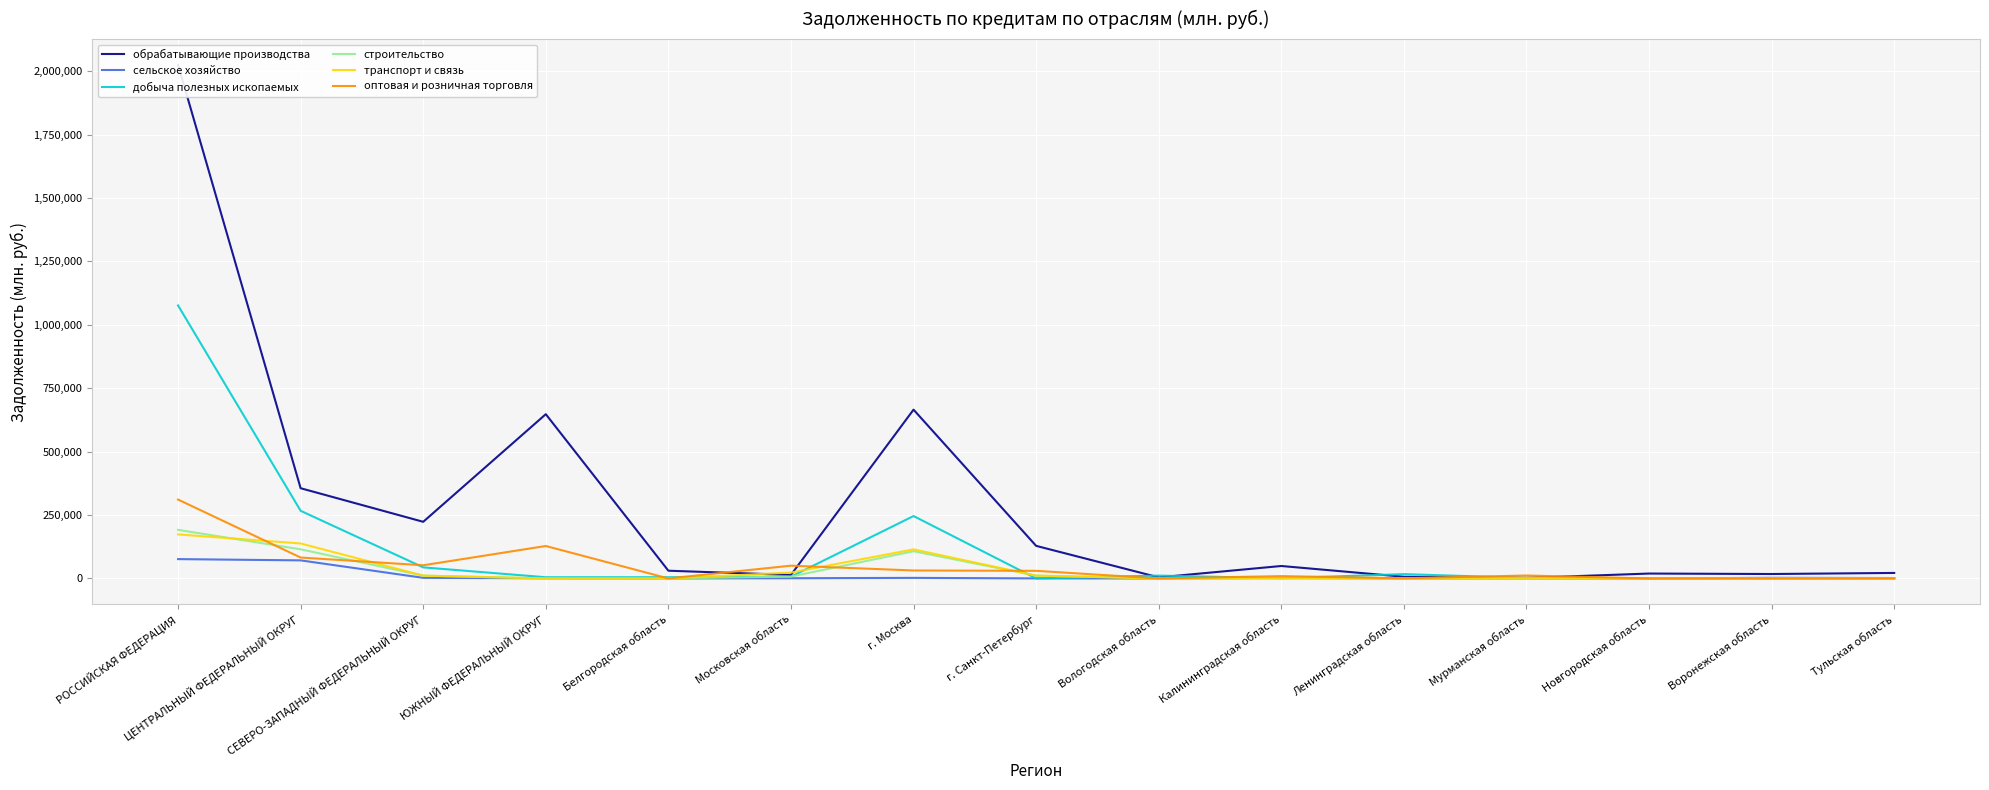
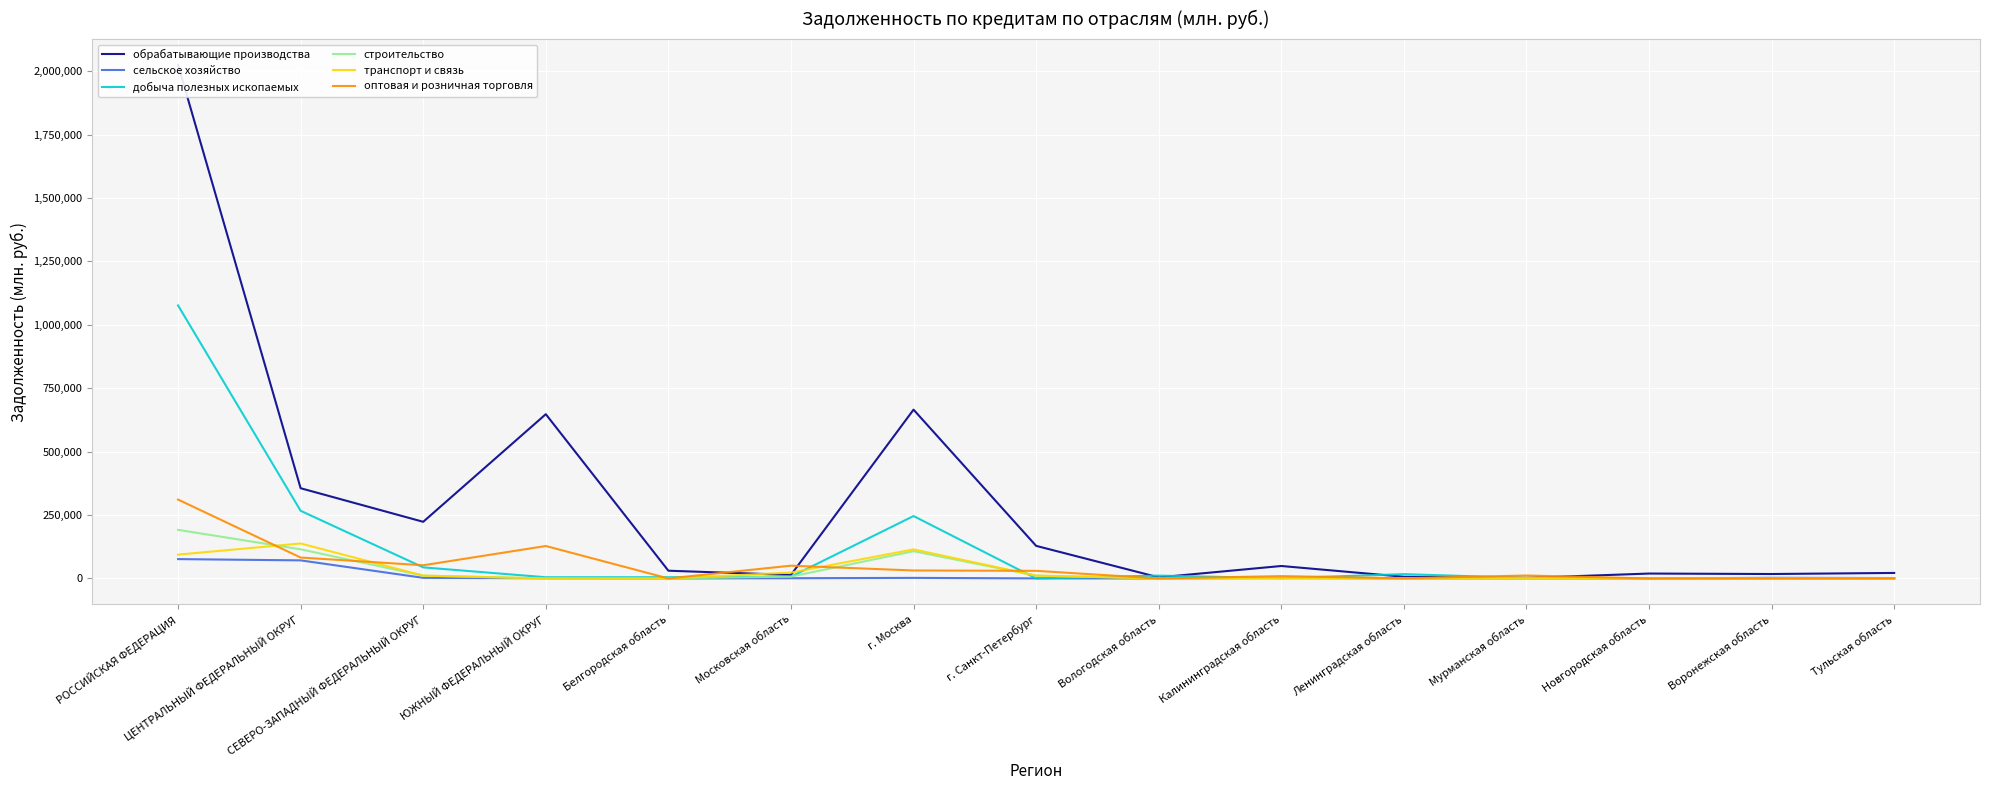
транспорт и связь, РОССИЙСКАЯ ФЕДЕРАЦИЯ: 170,000 -> 90,000
